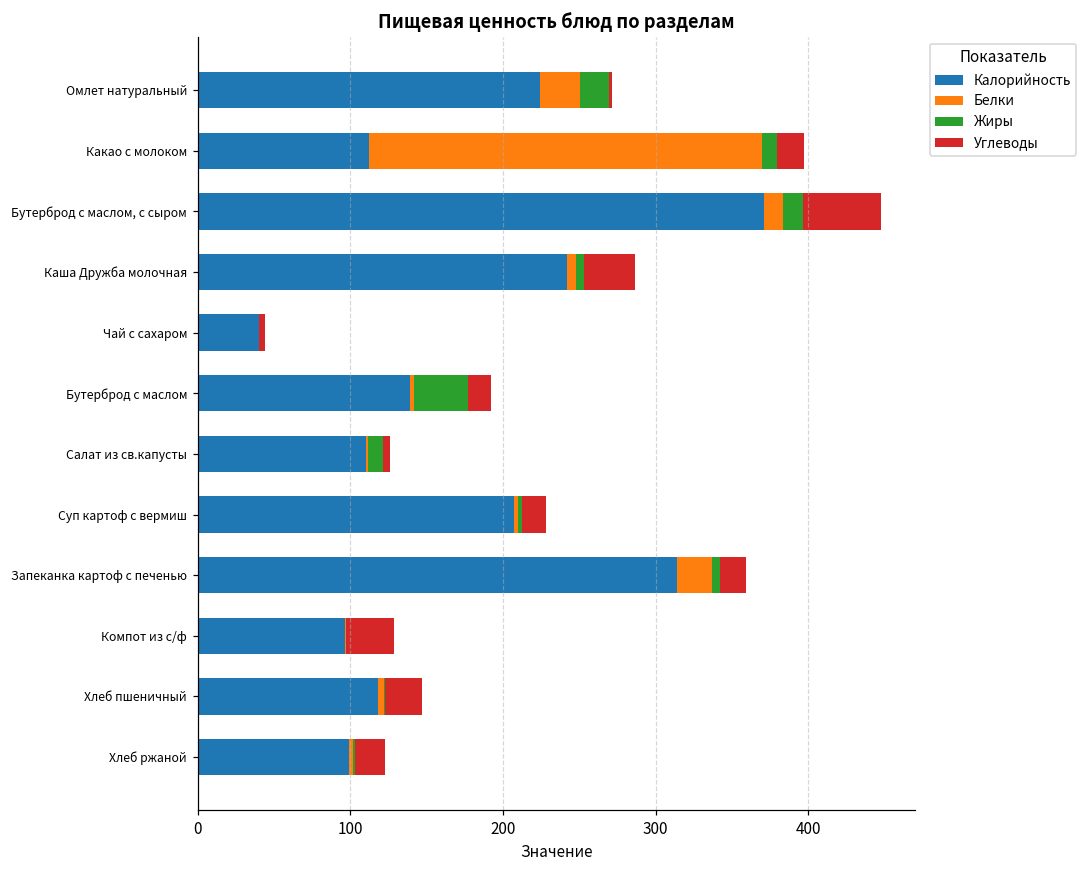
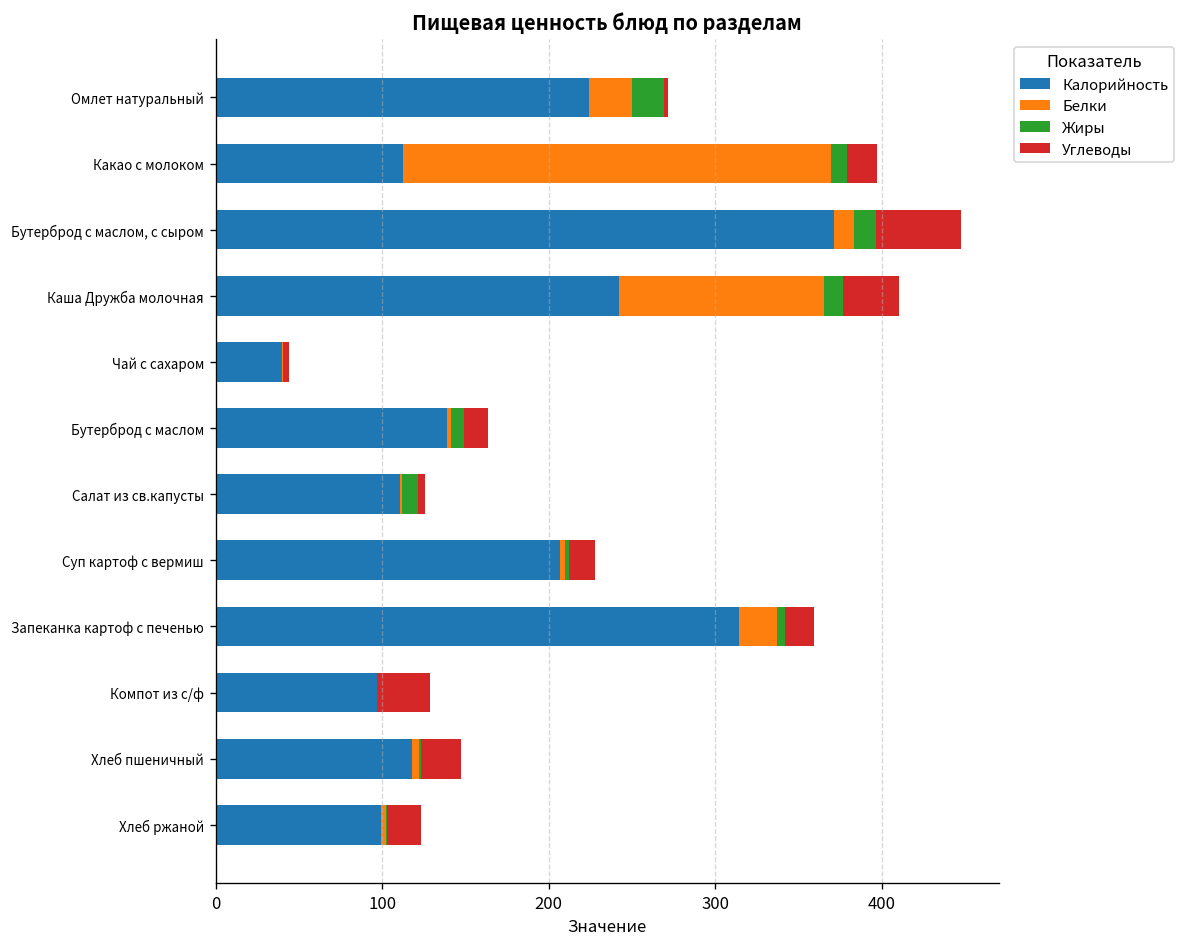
Белки, Каша Дружба молочная: 6 -> 123
Жиры, Каша Дружба молочная: 5 -> 11
Жиры, Бутерброд с маслом: 36 -> 7
